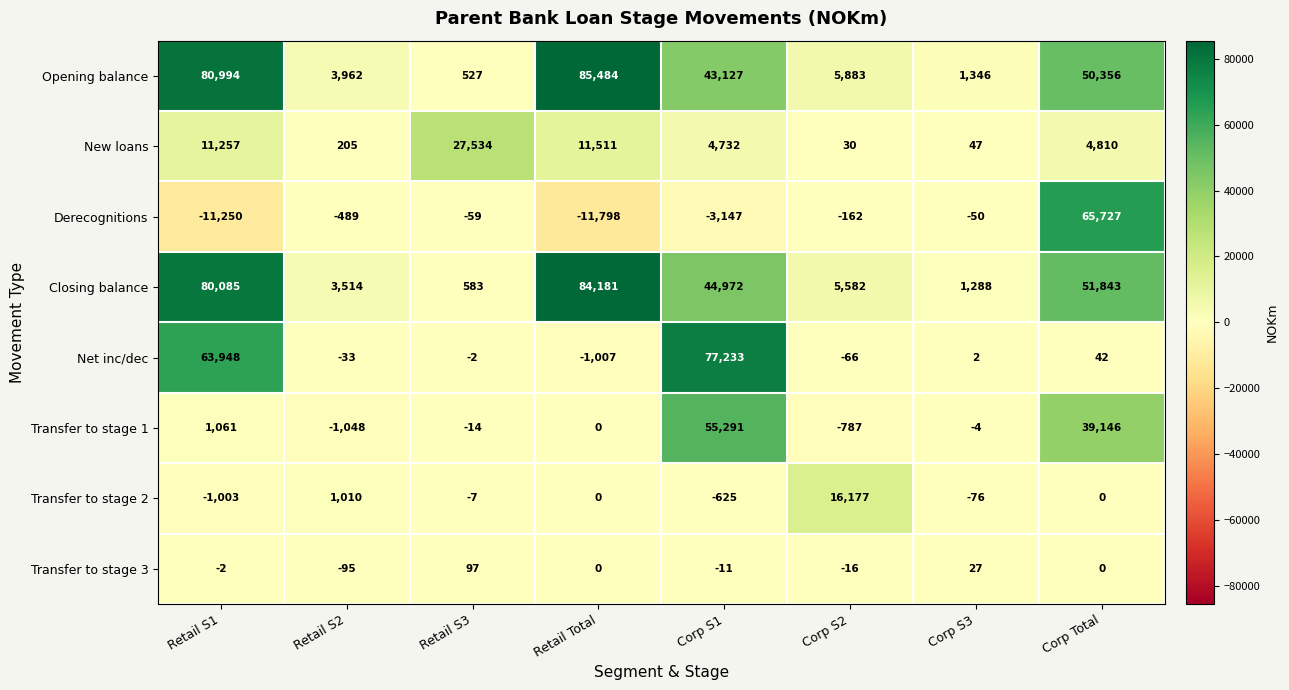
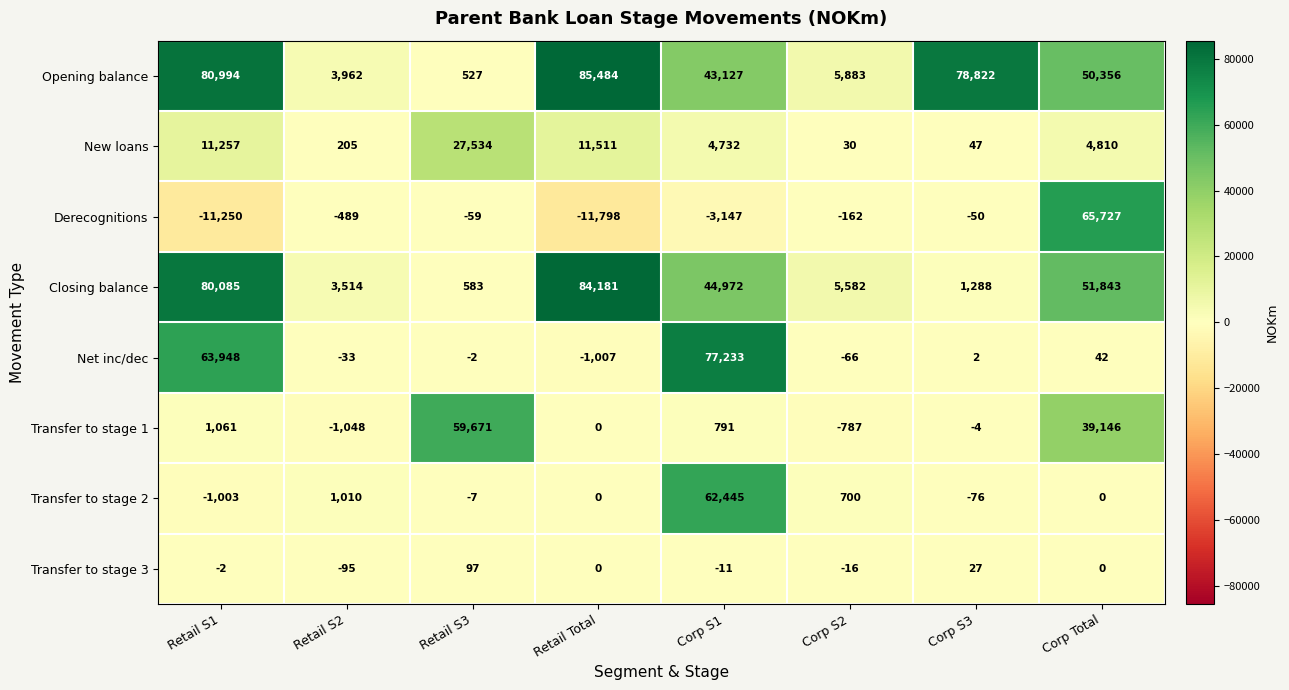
Opening balance, Corp S3: 1,346 -> 78,822
Transfer to stage 1, Retail S3: -14 -> 59,671
Transfer to stage 1, Corp S1: 55,291 -> 791
Transfer to stage 2, Corp S1: -625 -> 62,445
Transfer to stage 2, Corp S2: 16,177 -> 700
